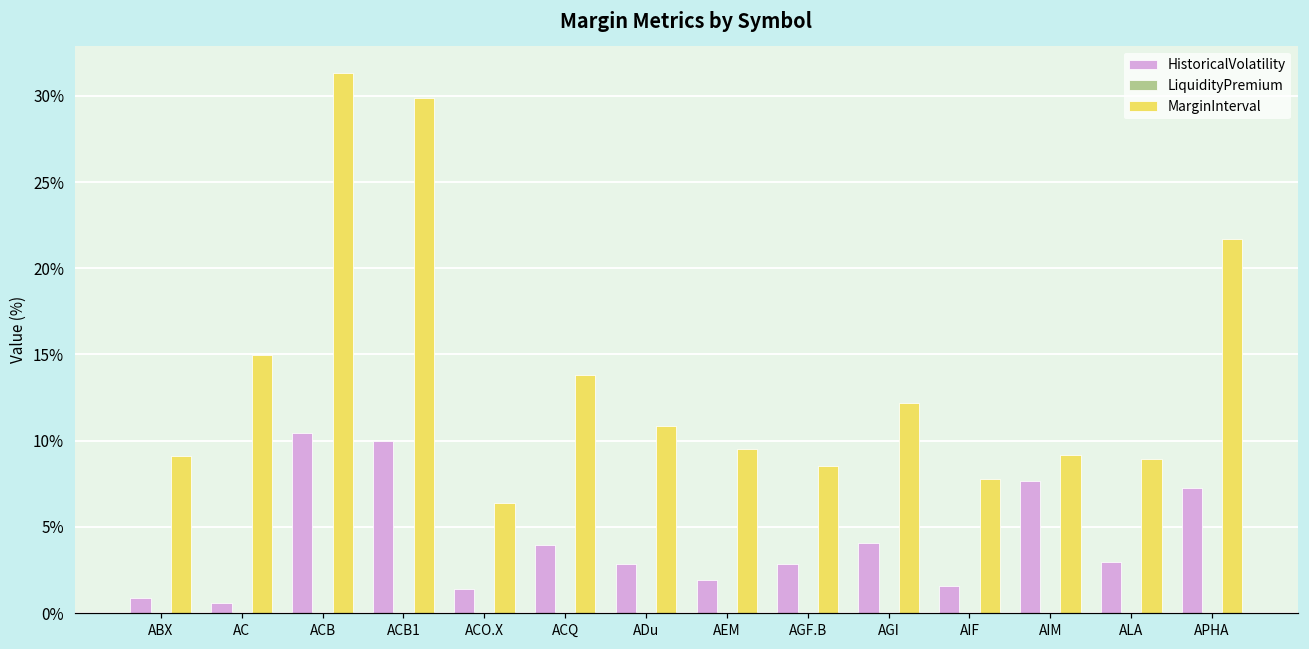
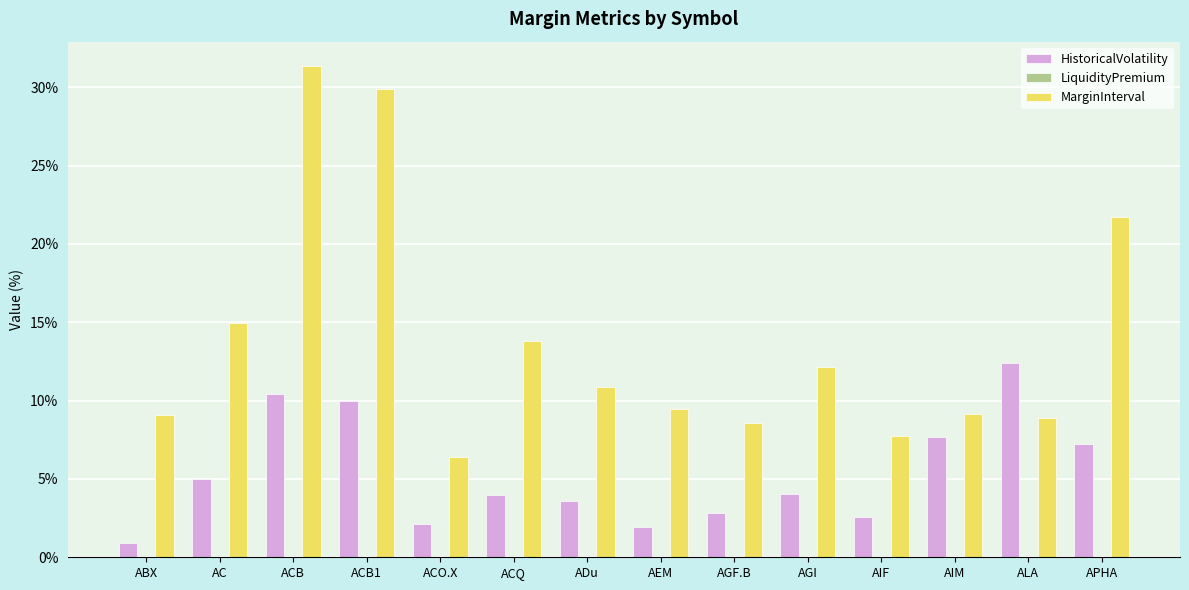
HistoricalVolatility, AC: 0.6% -> 5.0%
HistoricalVolatility, ACO.X: 1.4% -> 2.1%
HistoricalVolatility, ADu: 2.8% -> 3.6%
HistoricalVolatility, AIF: 1.5% -> 2.6%
HistoricalVolatility, ALA: 3.0% -> 12.4%
